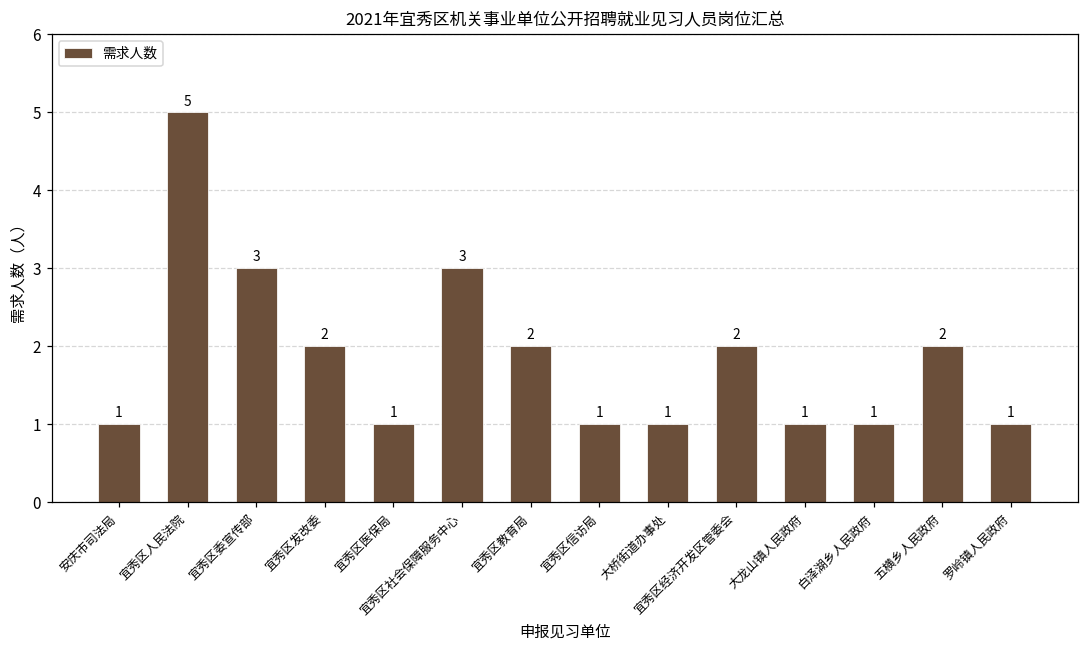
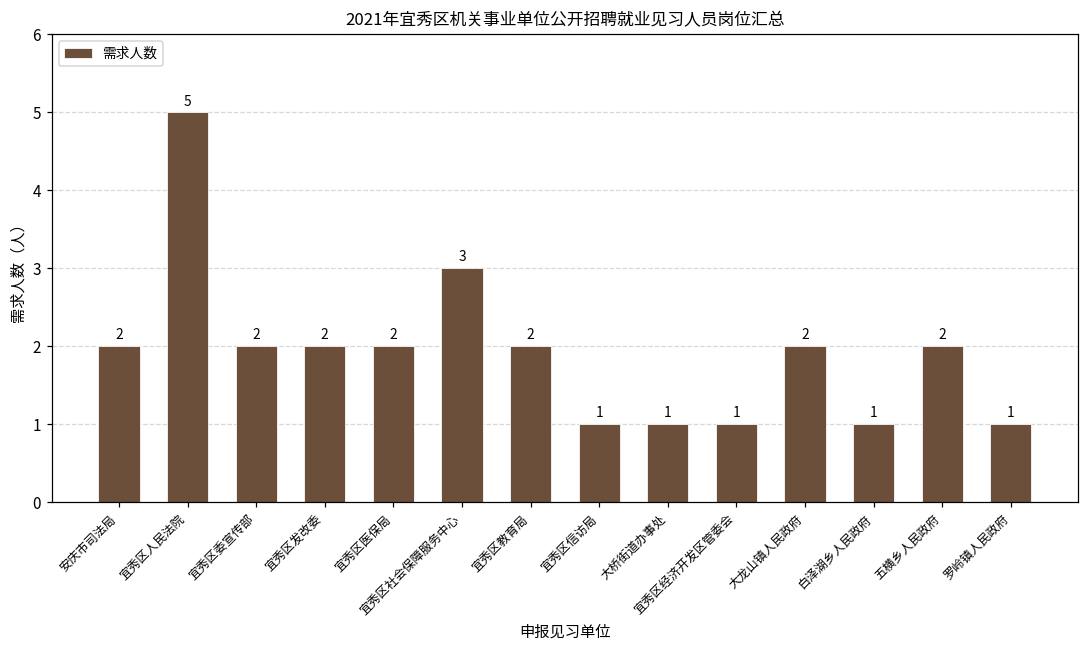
安庆市司法局: 1 -> 2
宜秀区委宣传部: 3 -> 2
宜秀区医保局: 1 -> 2
宜秀区经济开发区管委会: 2 -> 1
大龙山镇人民政府: 1 -> 2
